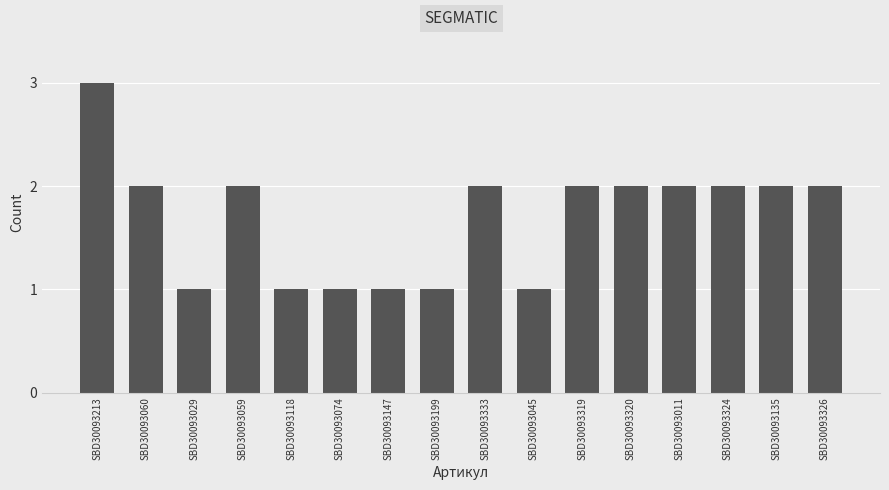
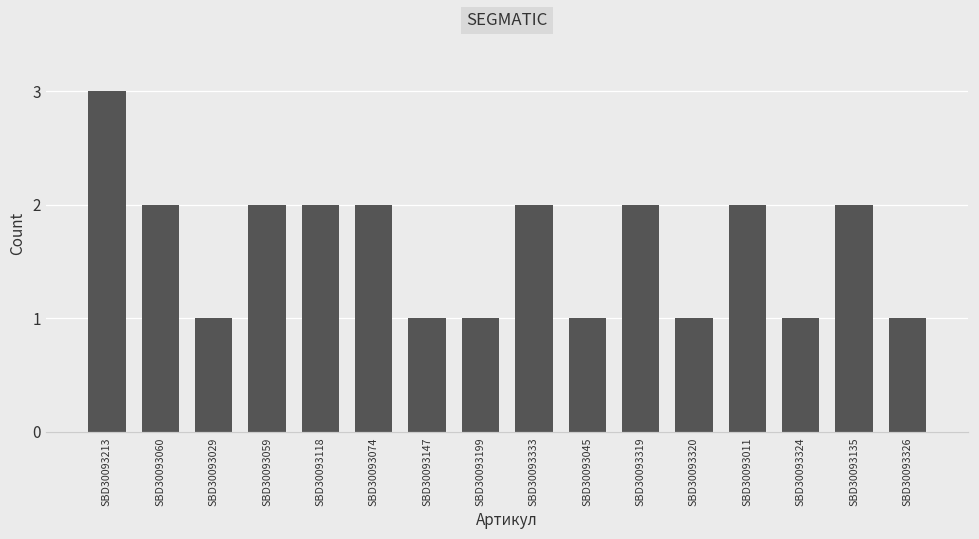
SBD30093118: 1 -> 2
SBD30093074: 1 -> 2
SBD30093320: 2 -> 1
SBD30093324: 2 -> 1
SBD30093326: 2 -> 1
